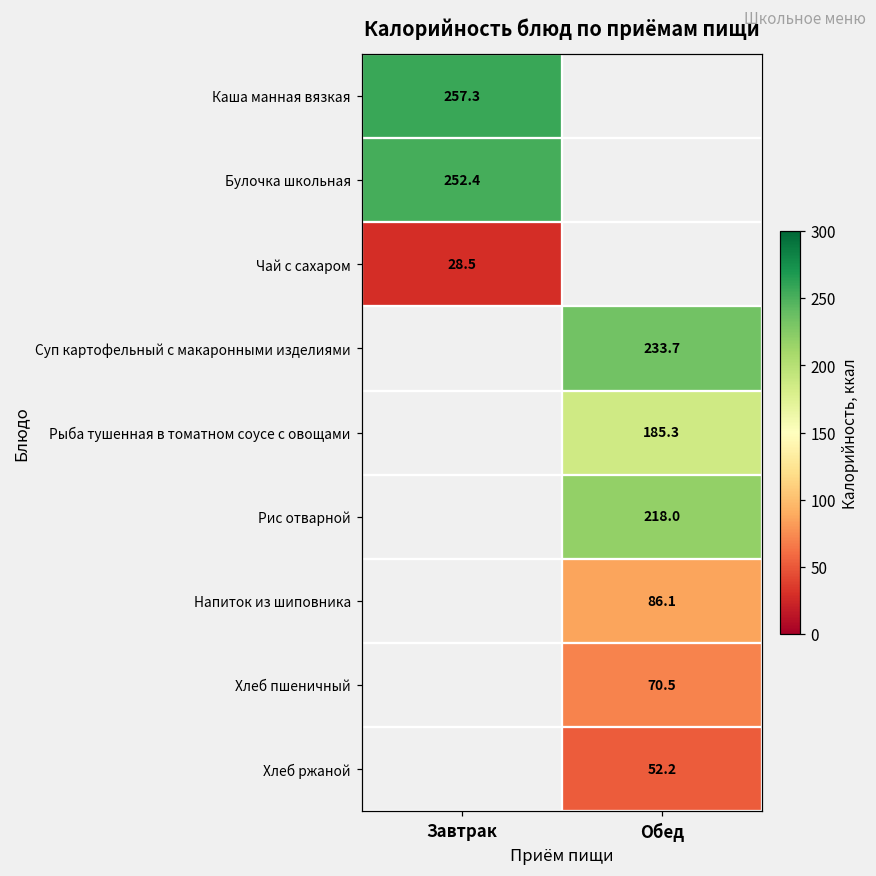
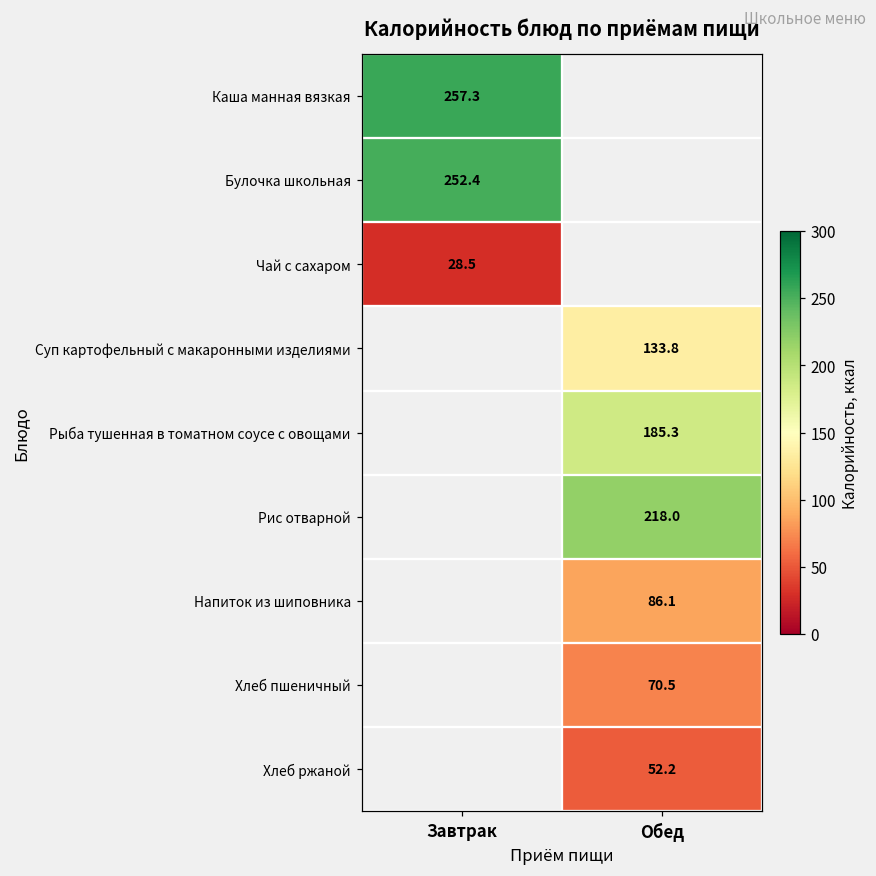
Суп картофельный с макаронными изделиями, Обед: 233.7 -> 133.8
